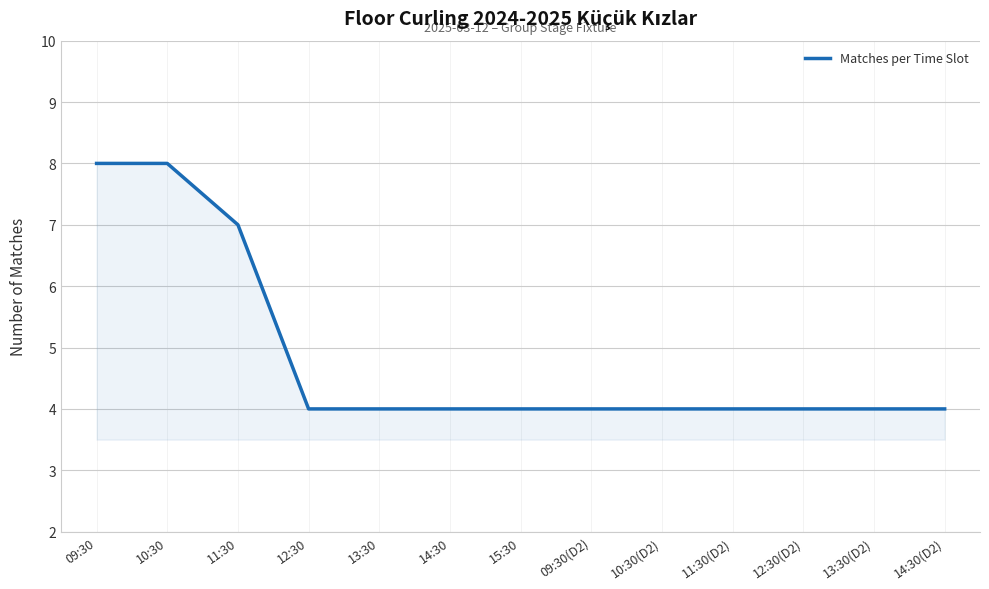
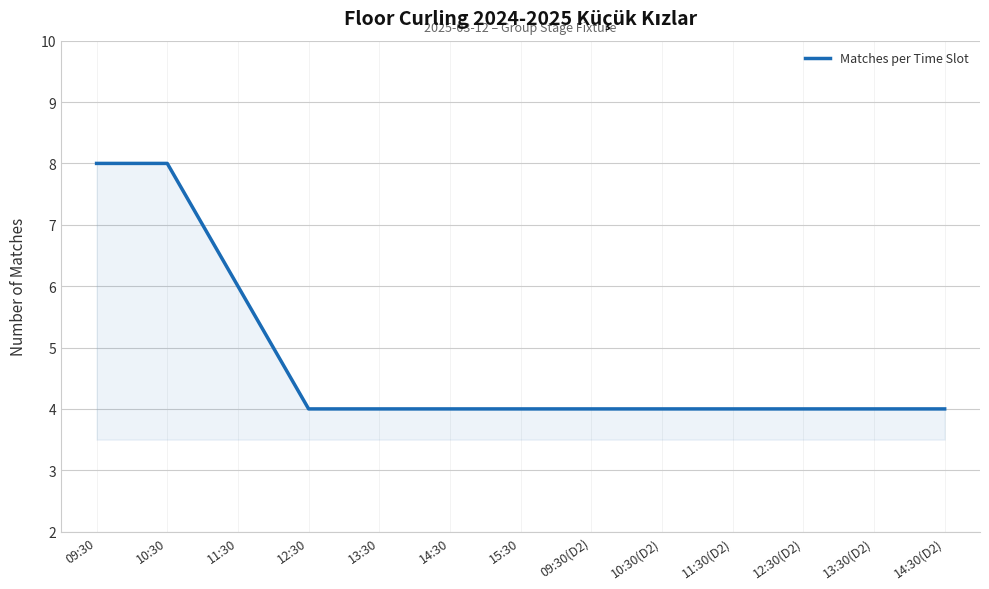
11:30: 7 -> 6
